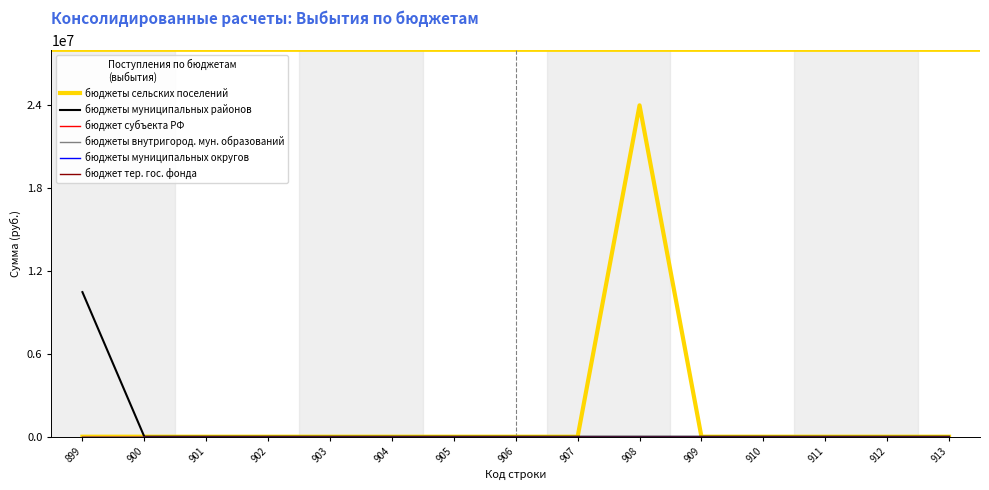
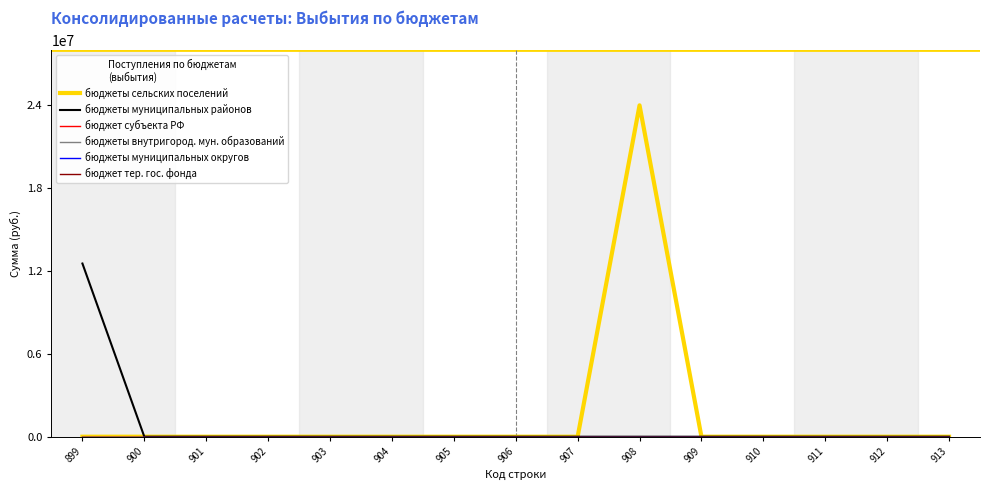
бюджеты муниципальных районов, 899: 10500000 -> 12500000
